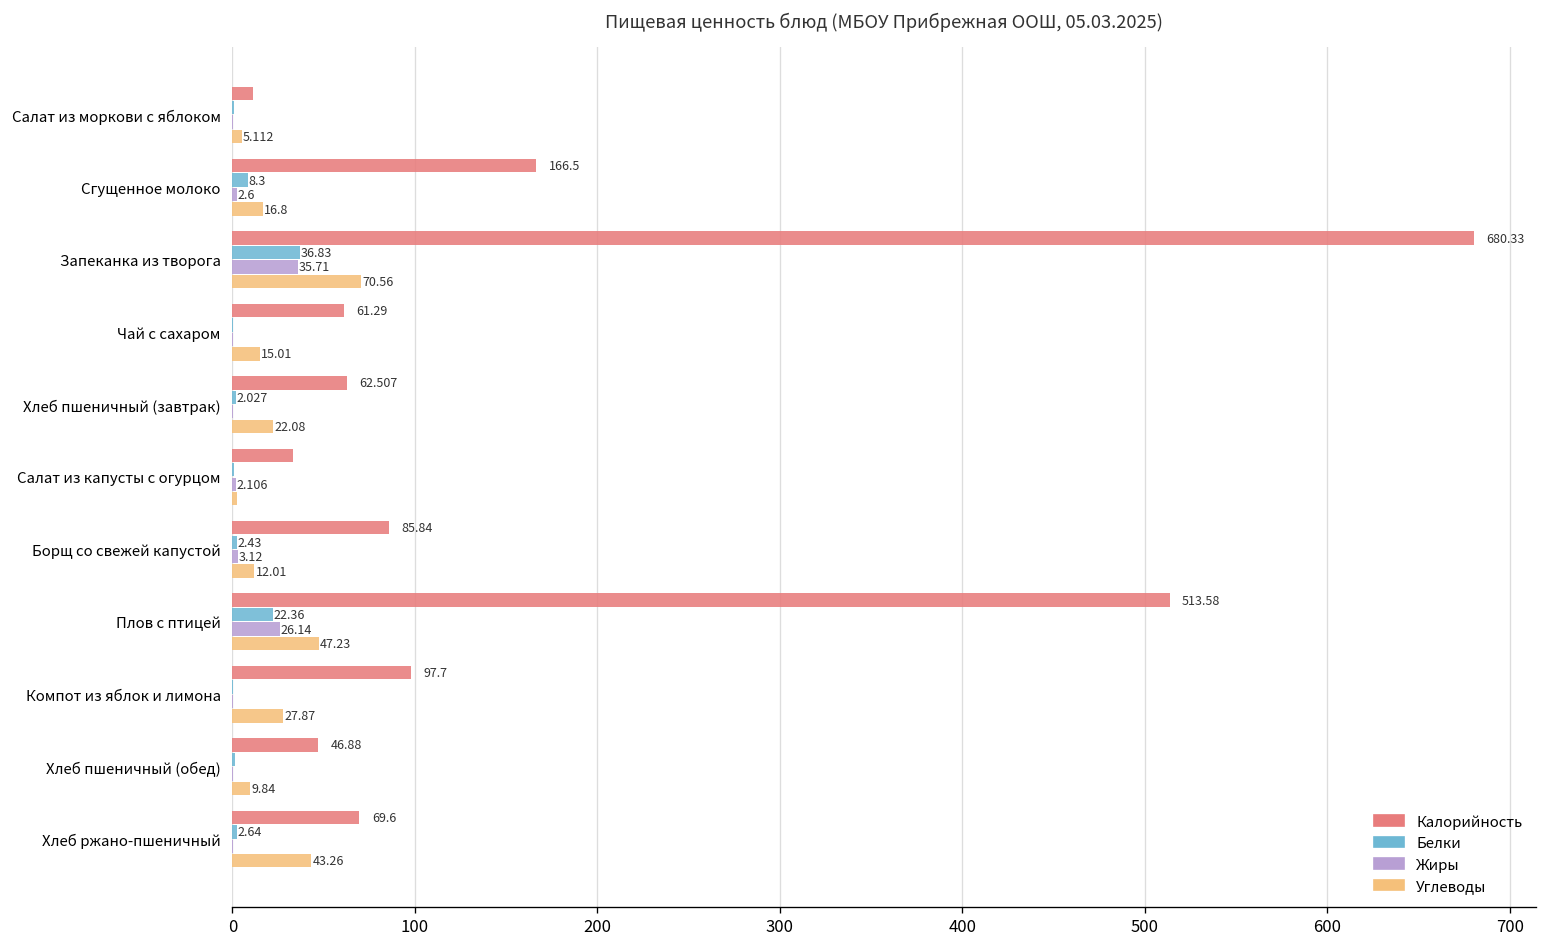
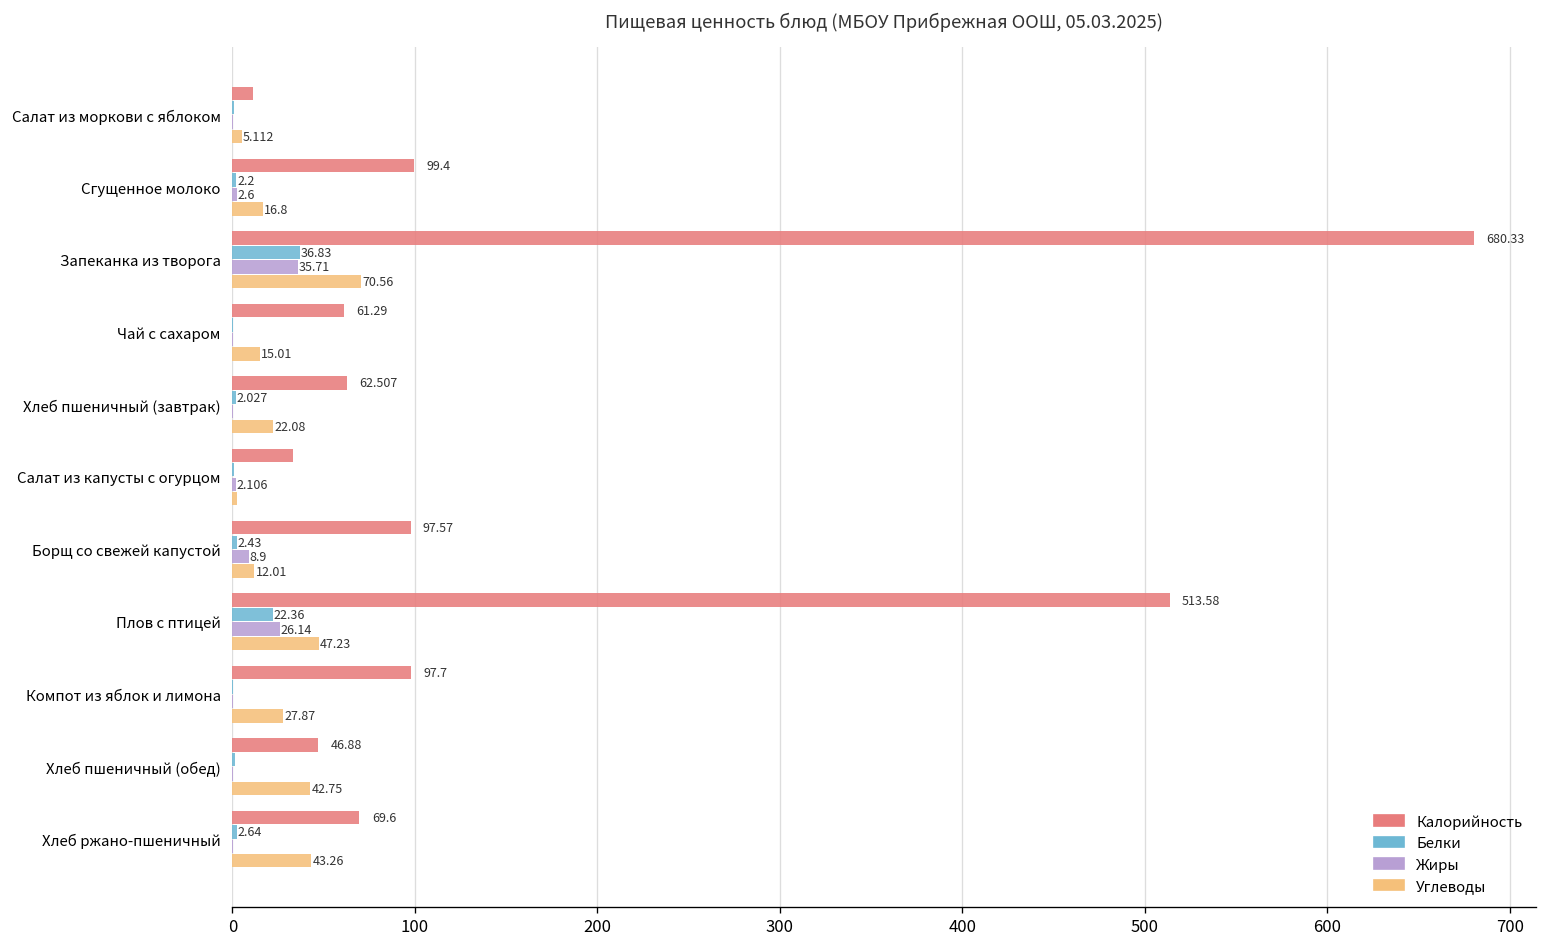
Калорийность, Сгущенное молоко: 166.5 -> 99.4
Белки, Сгущенное молоко: 8.3 -> 2.2
Калорийность, Борщ со свежей капустой: 85.84 -> 97.57
Жиры, Борщ со свежей капустой: 3.12 -> 8.9
Углеводы, Хлеб пшеничный (обед): 9.84 -> 42.75
